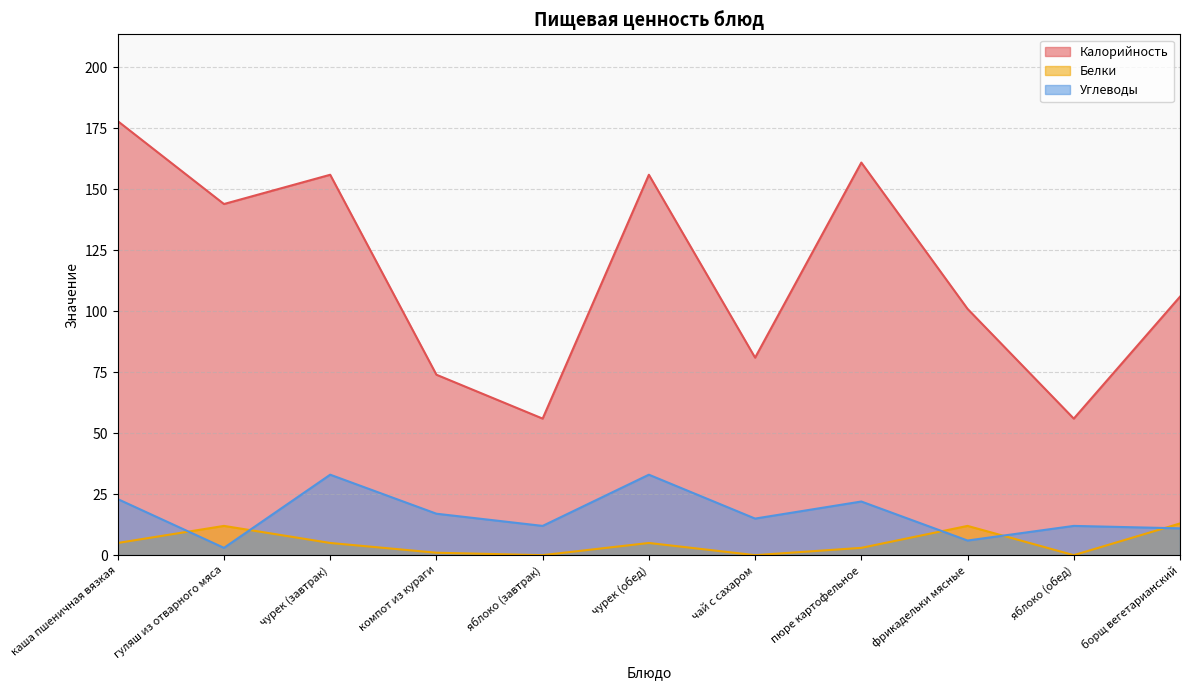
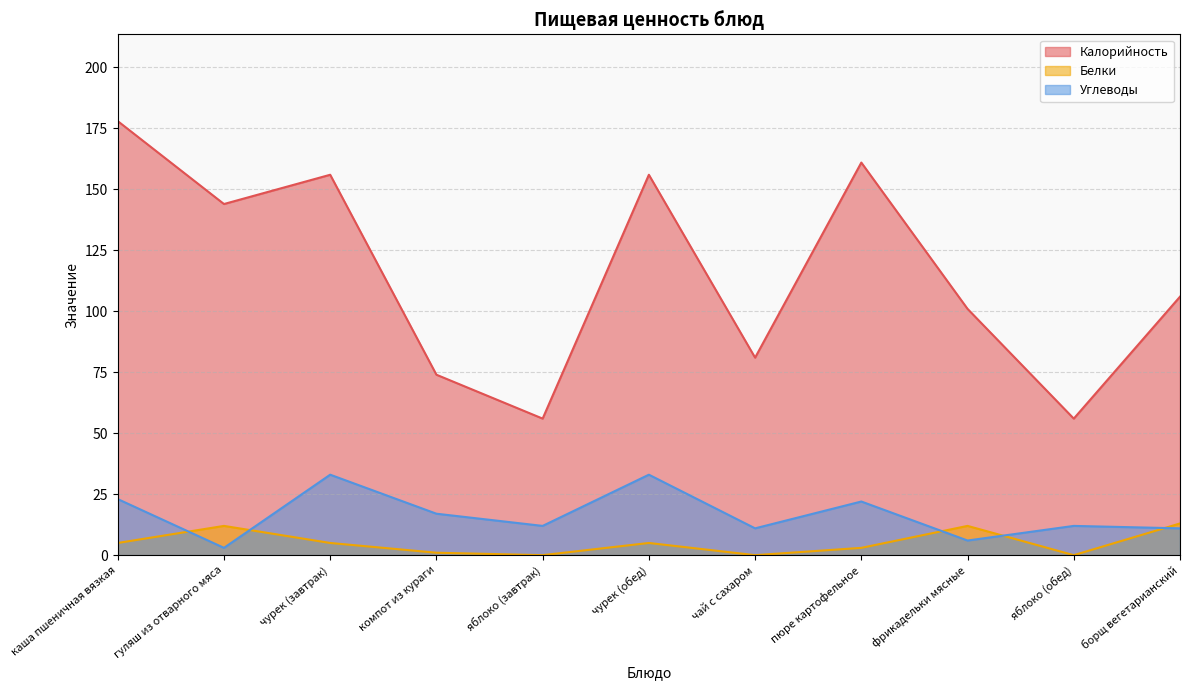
Углеводы, чай с сахаром: 15 -> 11
